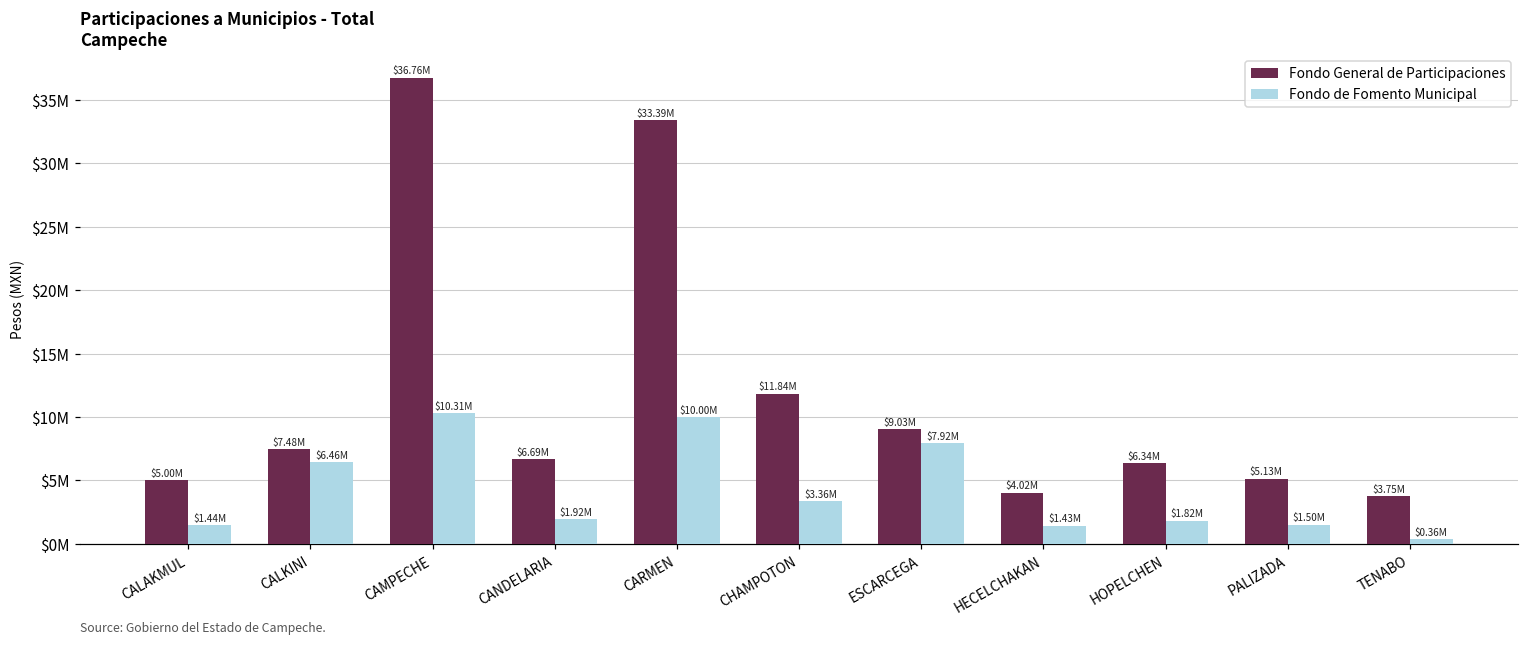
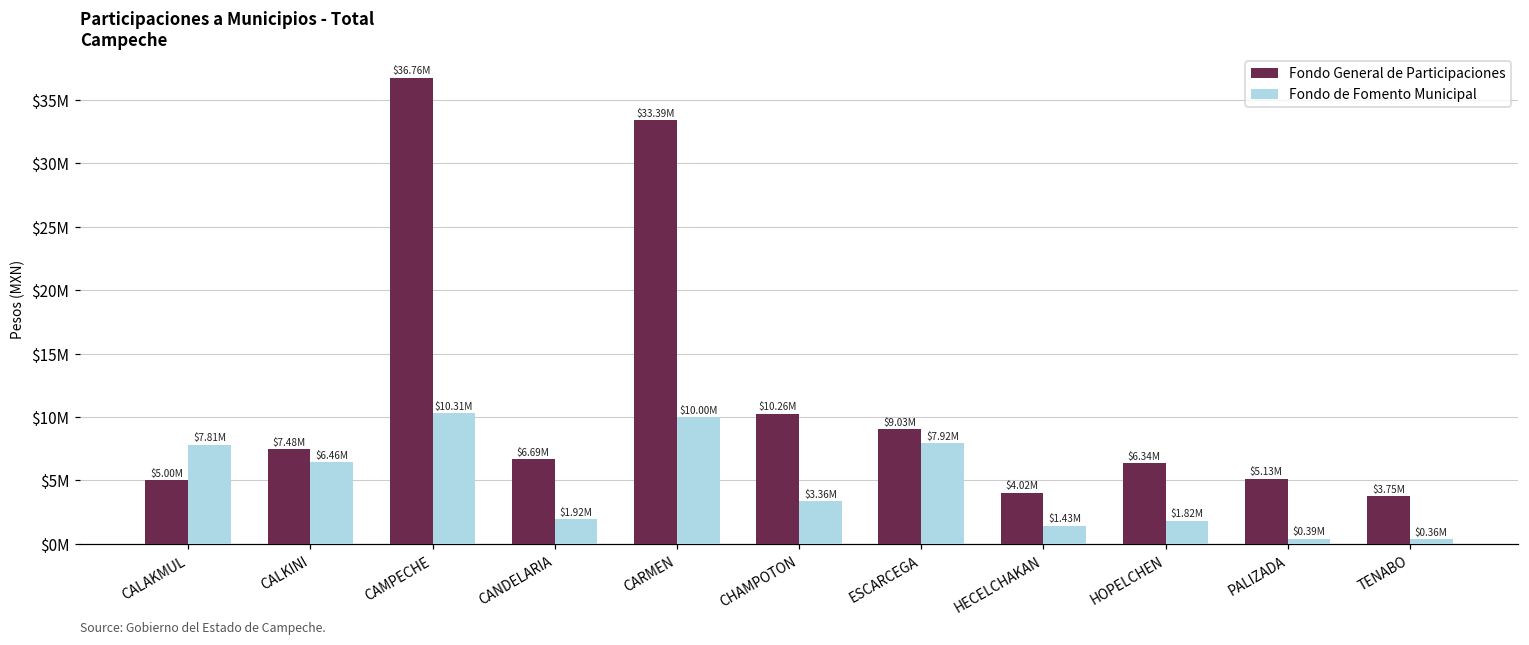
Fondo de Fomento Municipal, CALAKMUL: $1.44M -> $7.81M
Fondo General de Participaciones, CHAMPOTON: $11.84M -> $10.26M
Fondo de Fomento Municipal, PALIZADA: $1.50M -> $0.39M
